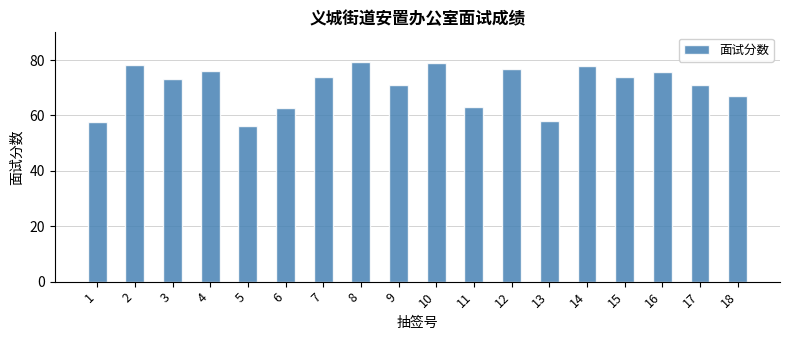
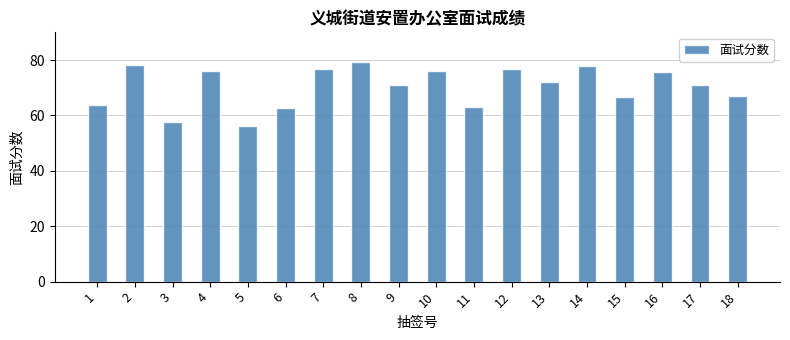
1: 58 -> 64
3: 73 -> 58
7: 74 -> 77
10: 79 -> 76
13: 58 -> 72
15: 74 -> 67
